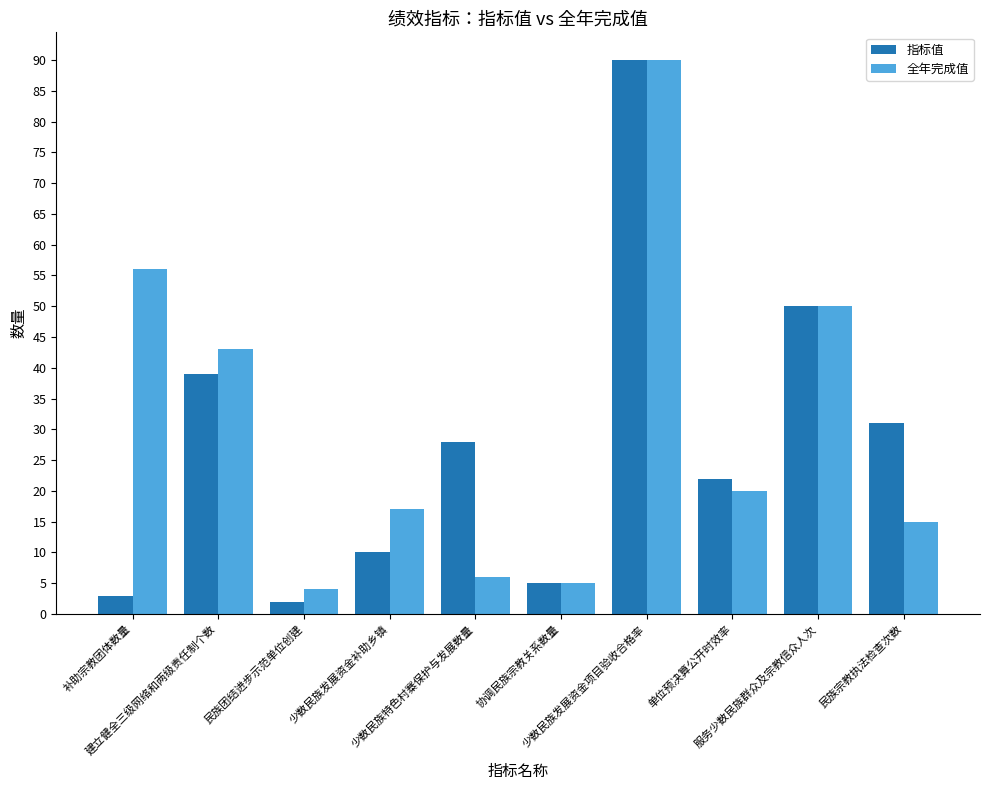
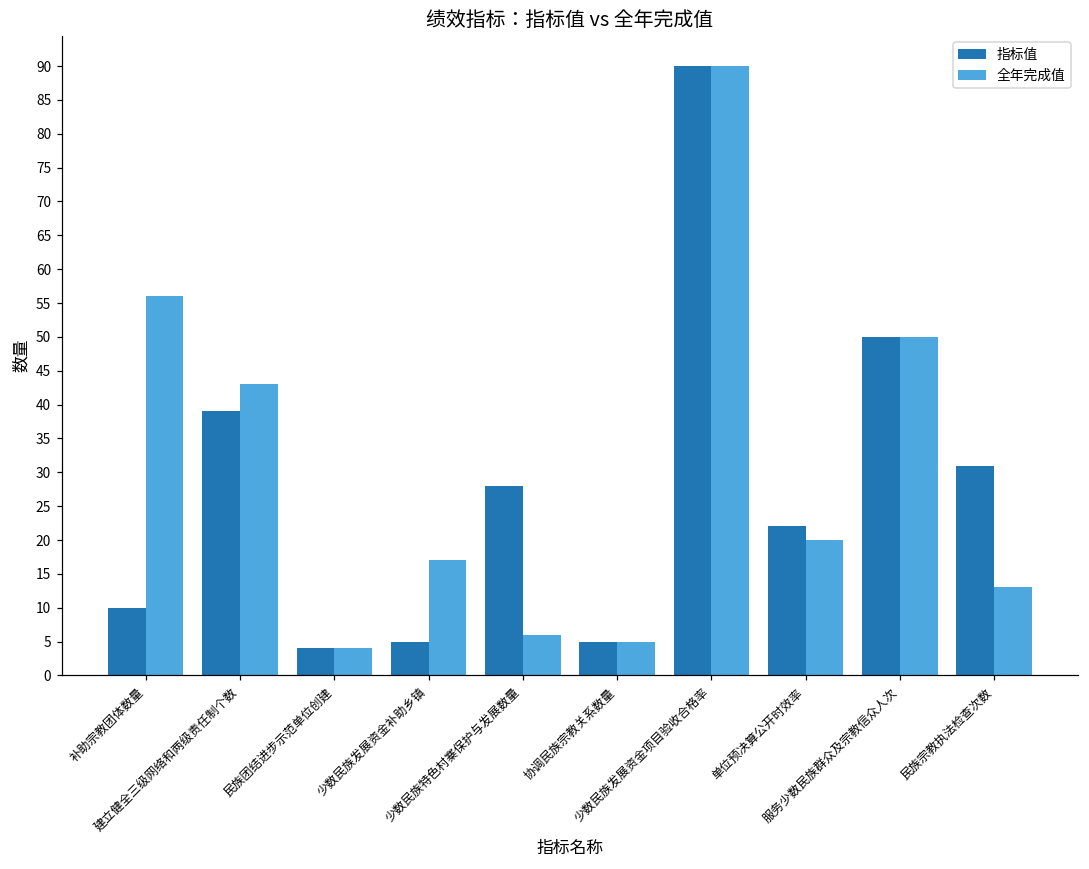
指标值, 补助宗教团体数量: 3 -> 10
指标值, 民族团结进步示范单位创建: 2 -> 4
指标值, 少数民族发展资金补助乡镇: 10 -> 5
全年完成值, 民族宗教执法检查次数: 15 -> 13
